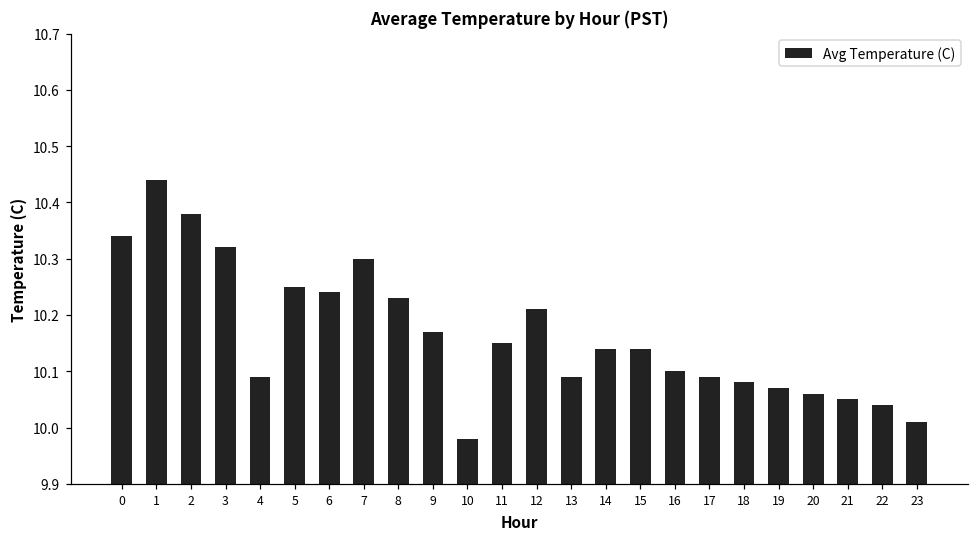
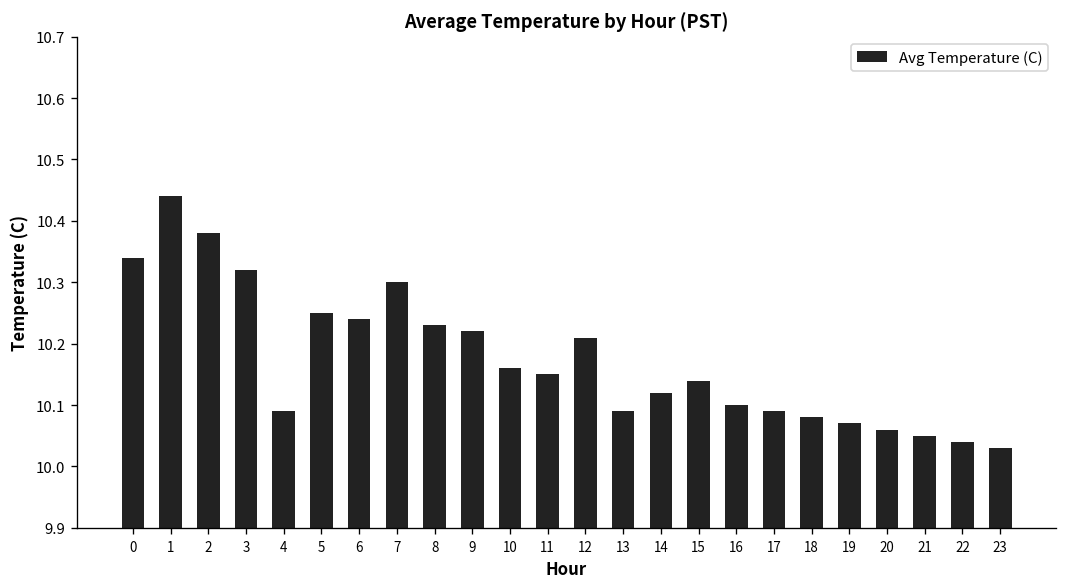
9: 10.17 -> 10.22
10: 9.98 -> 10.16
14: 10.14 -> 10.12
23: 10.01 -> 10.03
